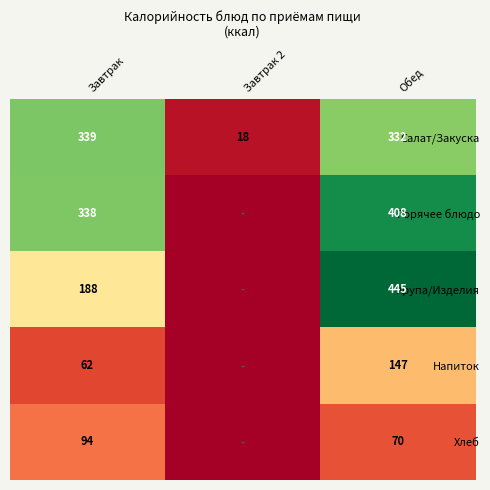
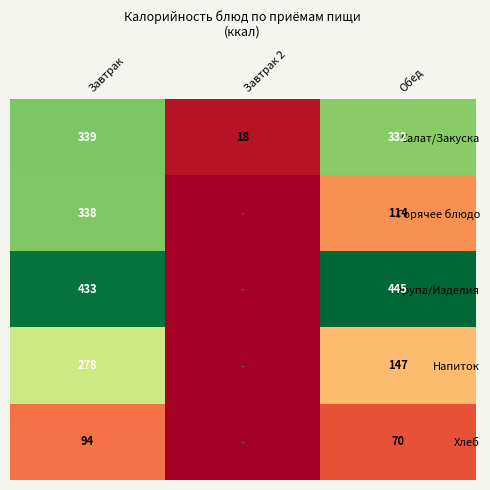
Горячее блюдо, Обед: 408 -> 114
Крупа/Изделия, Завтрак: 188 -> 433
Напиток, Завтрак: 62 -> 278
